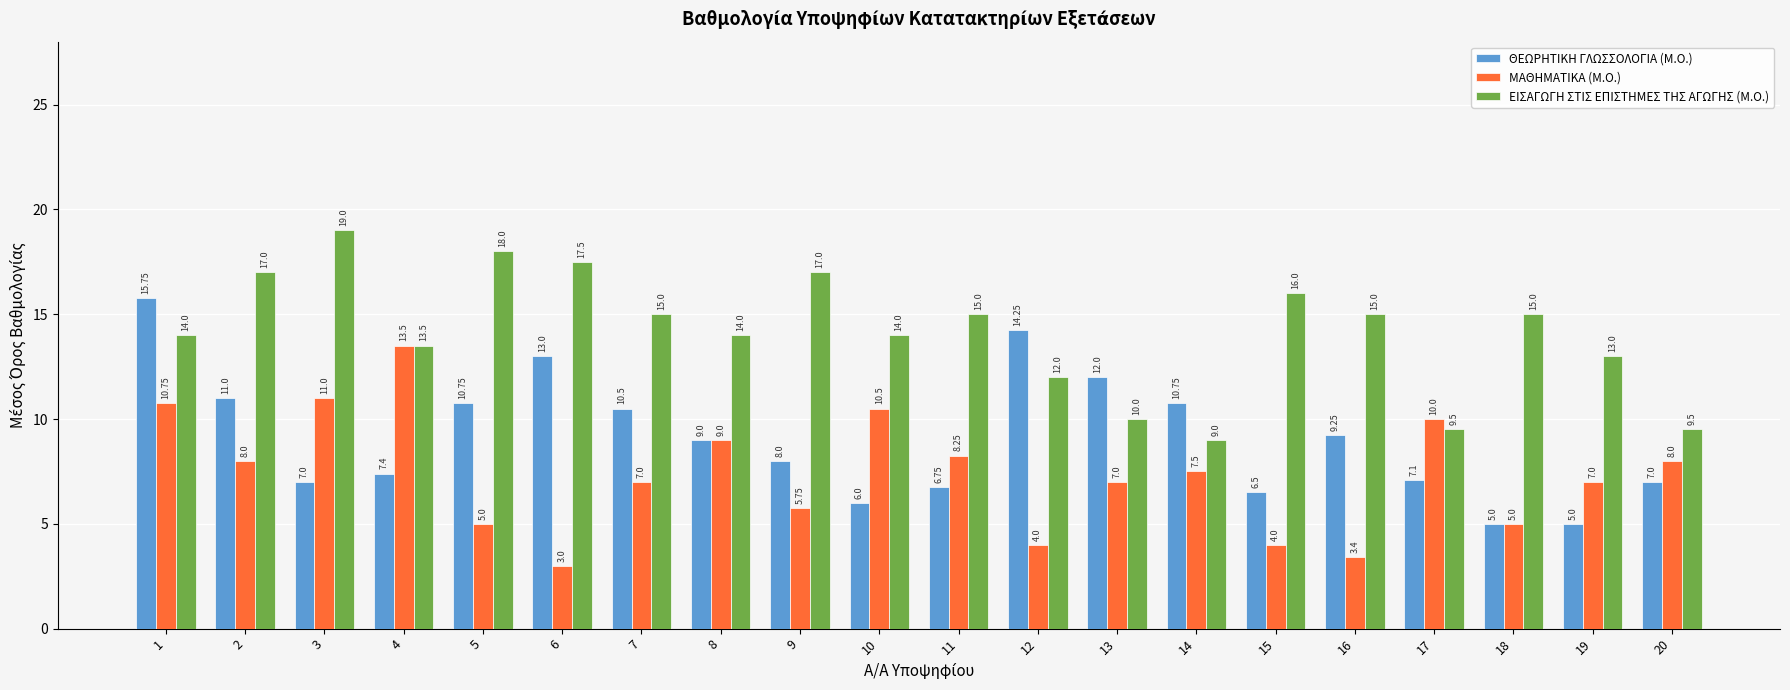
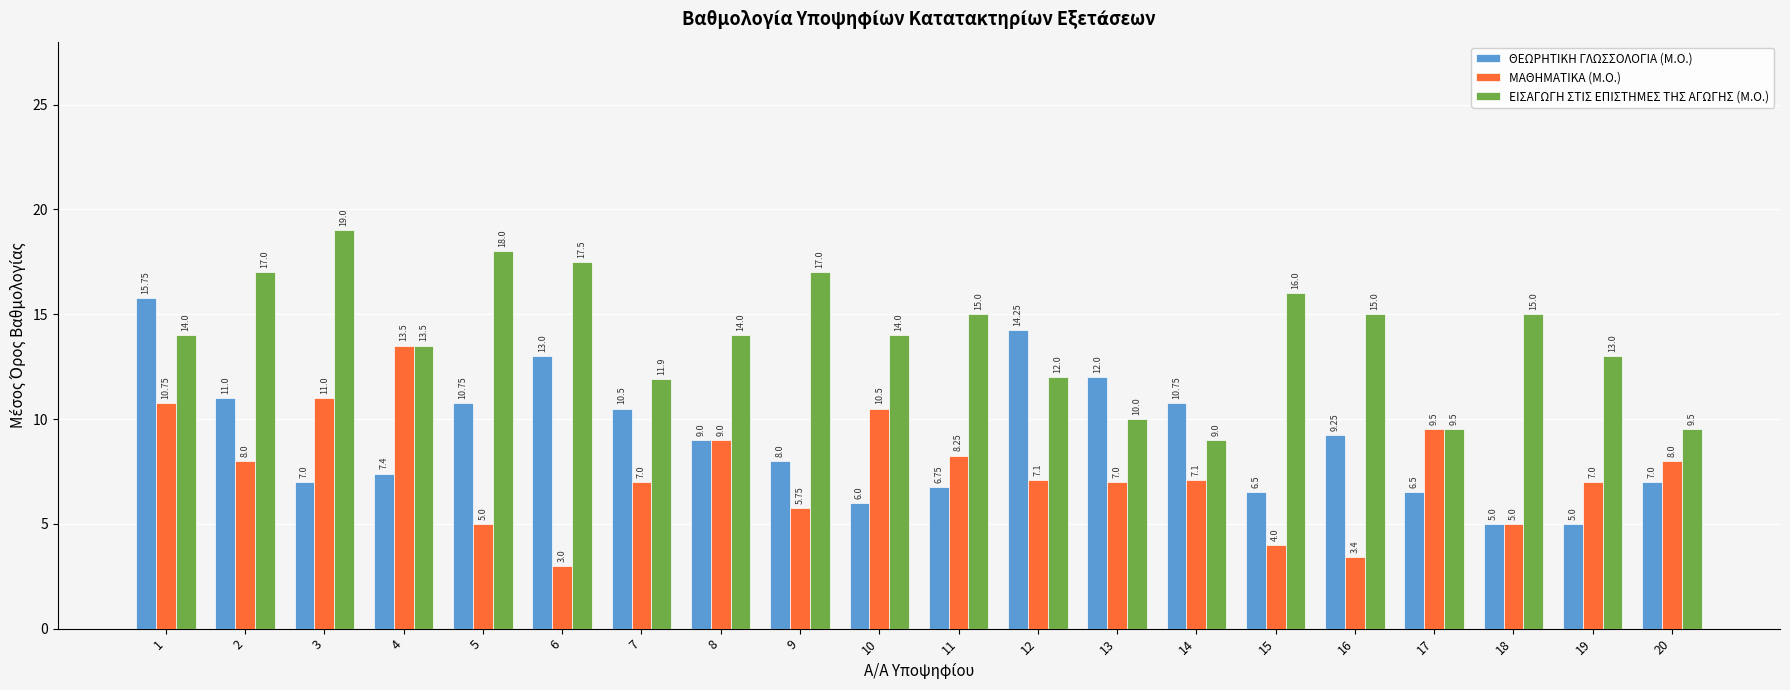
ΕΙΣΑΓΩΓΗ ΣΤΙΣ ΕΠΙΣΤΗΜΕΣ ΤΗΣ ΑΓΩΓΗΣ (Μ.Ο.), 7: 15.0 -> 11.9
ΜΑΘΗΜΑΤΙΚΑ (Μ.Ο.), 12: 4.0 -> 7.1
ΜΑΘΗΜΑΤΙΚΑ (Μ.Ο.), 14: 7.5 -> 7.1
ΘΕΩΡΗΤΙΚΗ ΓΛΩΣΣΟΛΟΓΙΑ (Μ.Ο.), 17: 7.1 -> 6.5
ΜΑΘΗΜΑΤΙΚΑ (Μ.Ο.), 17: 10.0 -> 9.5
